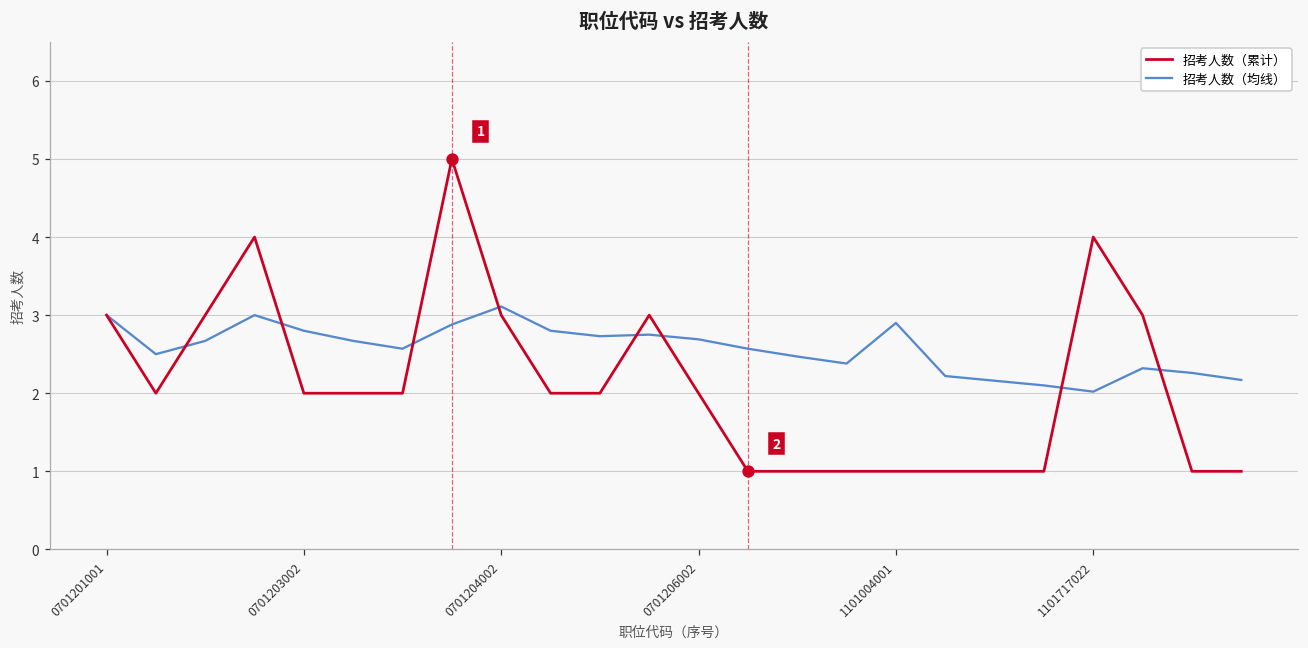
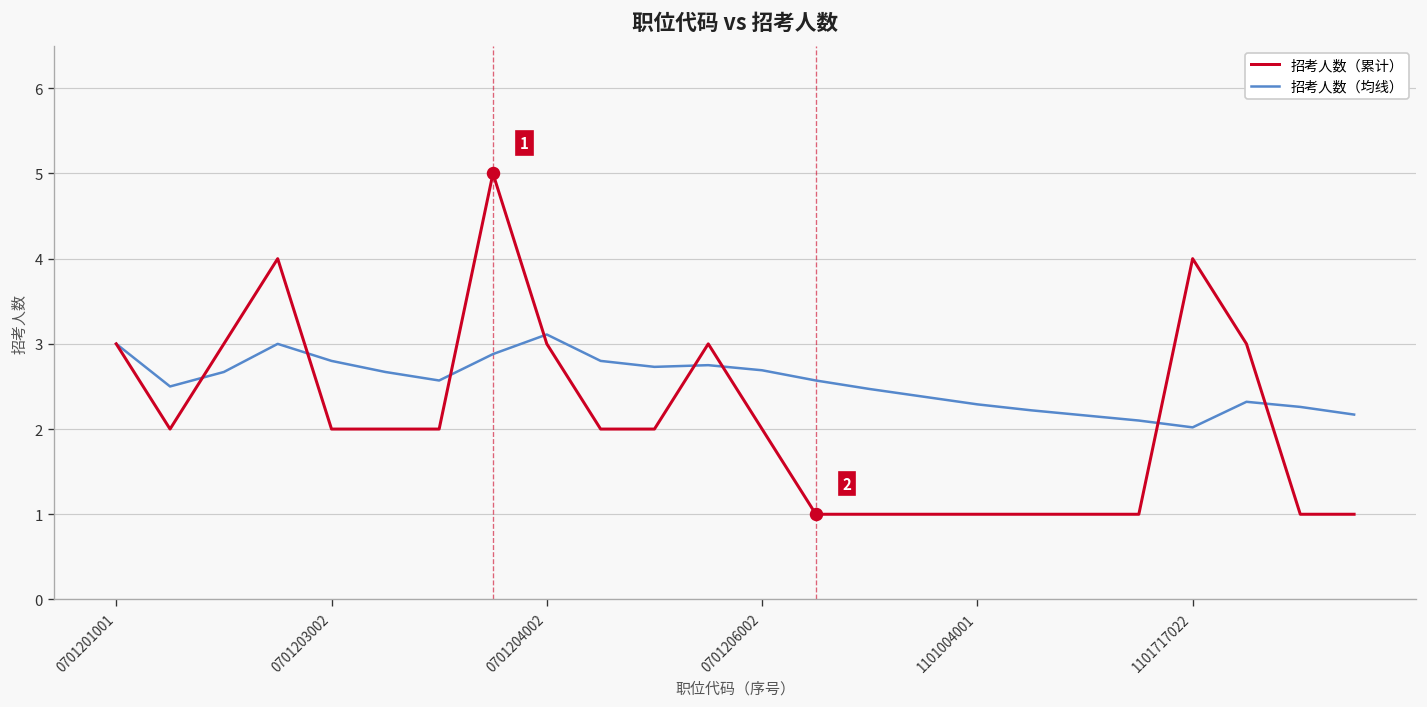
招考人数（均线）, 1101004001: 2.9 -> 2.3
